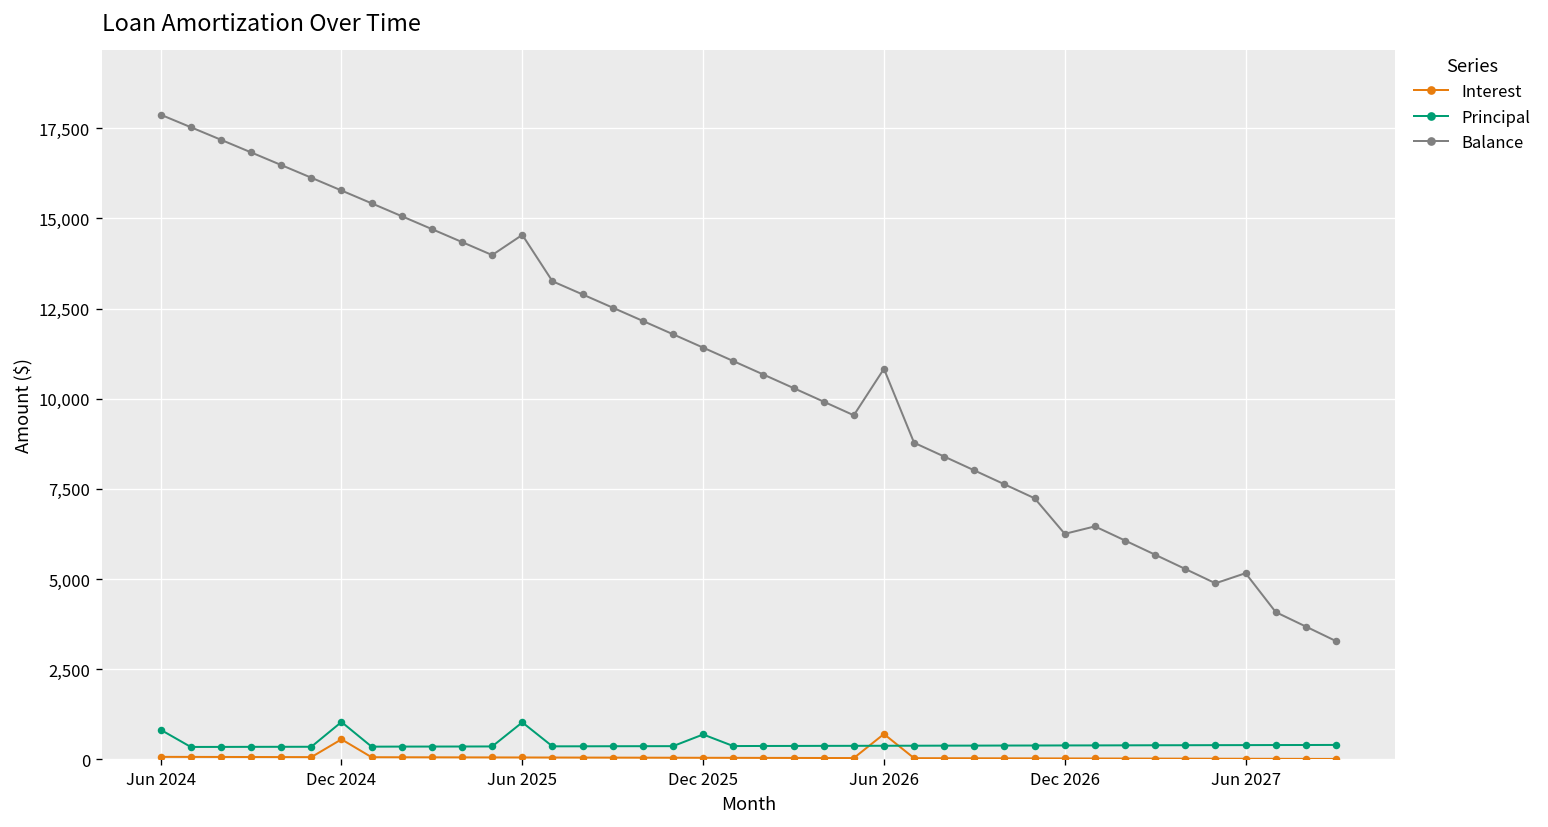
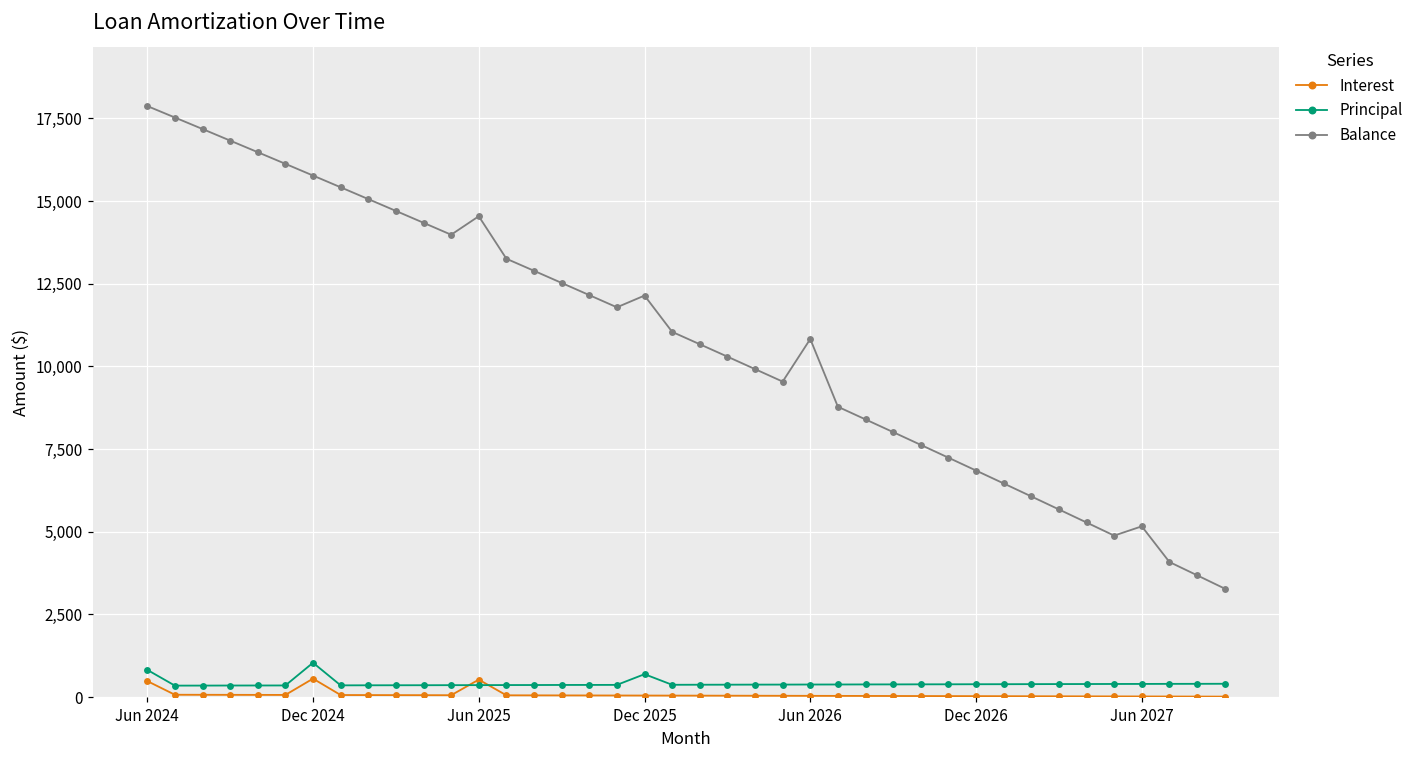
Interest, Jun 2024: 100 -> 500
Interest, Jun 2025: 100 -> 500
Principal, Jun 2025: 1,000 -> 400
Balance, Dec 2025: 11,400 -> 12,100
Interest, Jun 2026: 700 -> 0
Balance, Dec 2026: 6,300 -> 6,900
